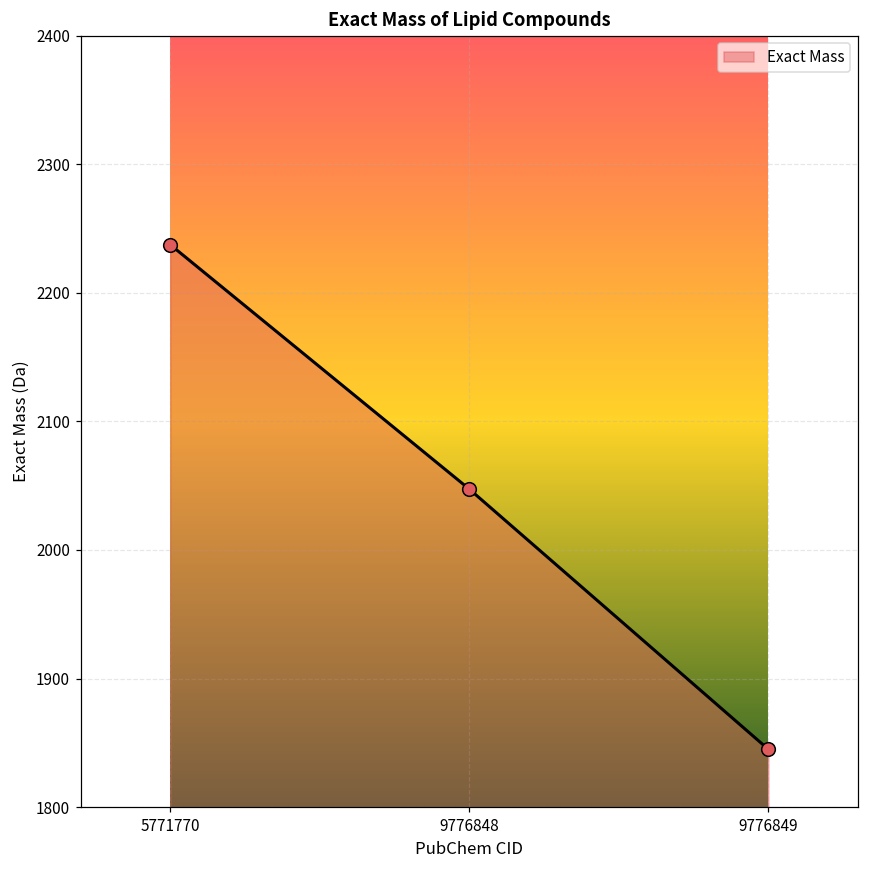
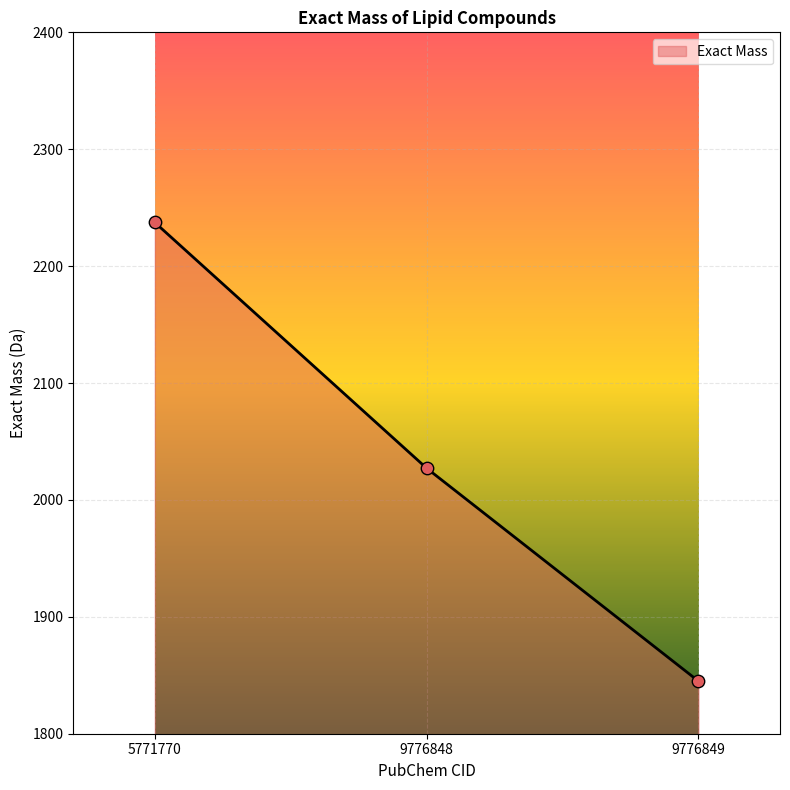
9776848: 2047 -> 2027
